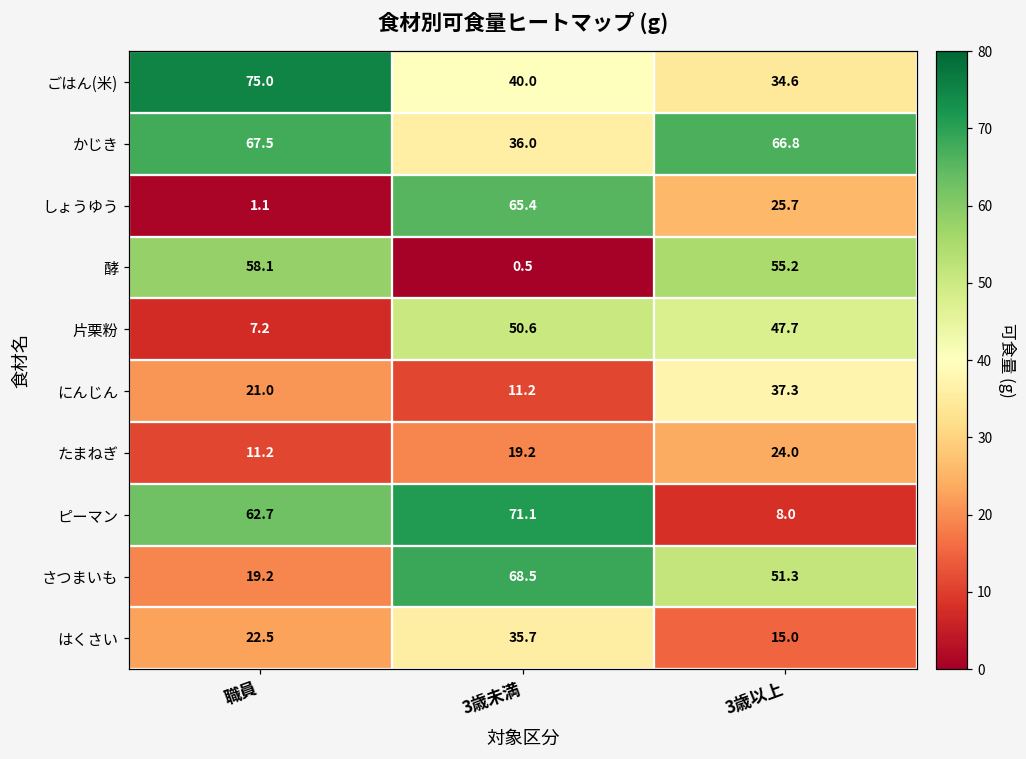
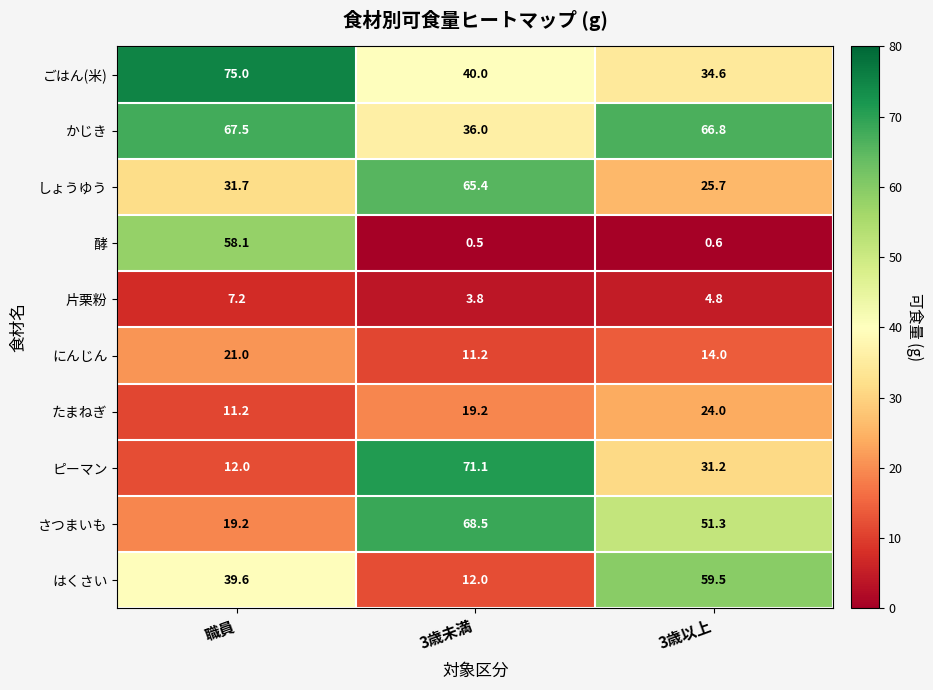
しょうゆう, 職員: 1.1 -> 31.7
酵, 3歳以上: 55.2 -> 0.6
片栗粉, 3歳未満: 50.6 -> 3.8
片栗粉, 3歳以上: 47.7 -> 4.8
にんじん, 3歳以上: 37.3 -> 14.0
ピーマン, 職員: 62.7 -> 12.0
ピーマン, 3歳以上: 8.0 -> 31.2
はくさい, 職員: 22.5 -> 39.6
はくさい, 3歳未満: 35.7 -> 12.0
はくさい, 3歳以上: 15.0 -> 59.5
